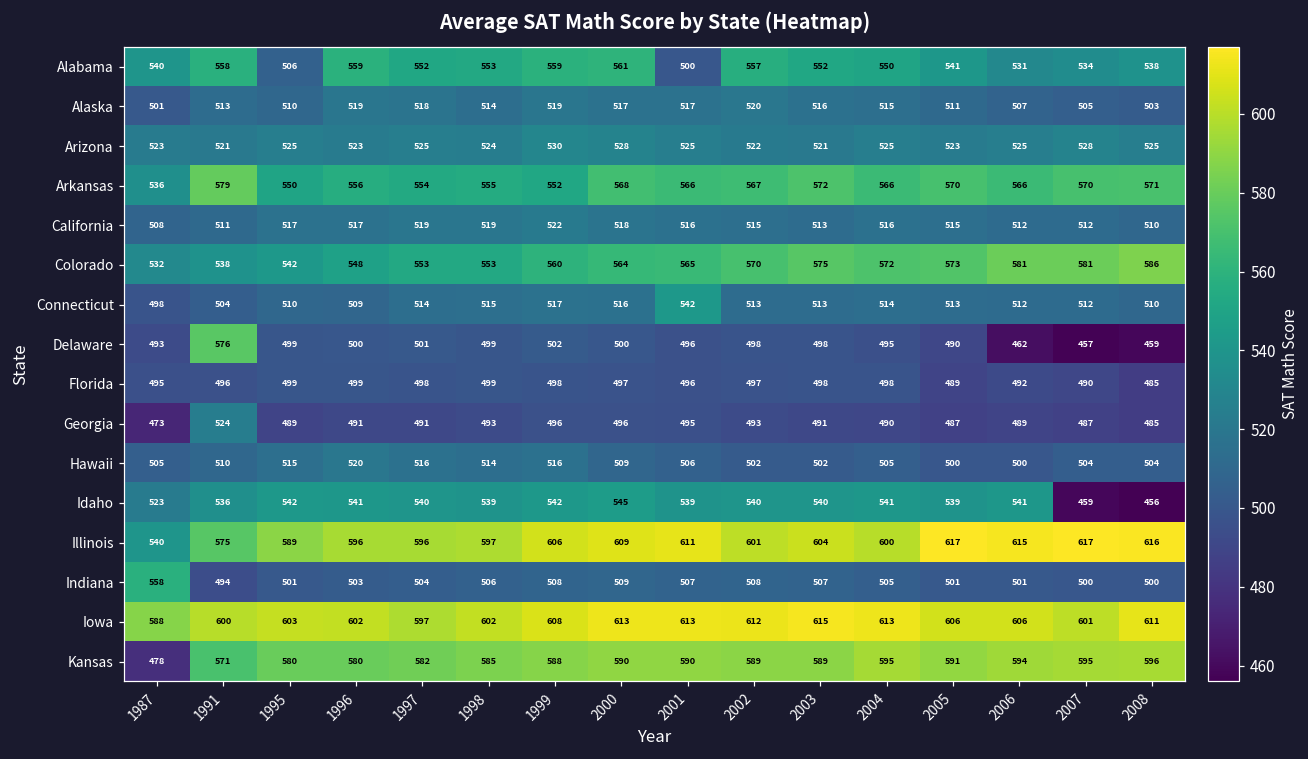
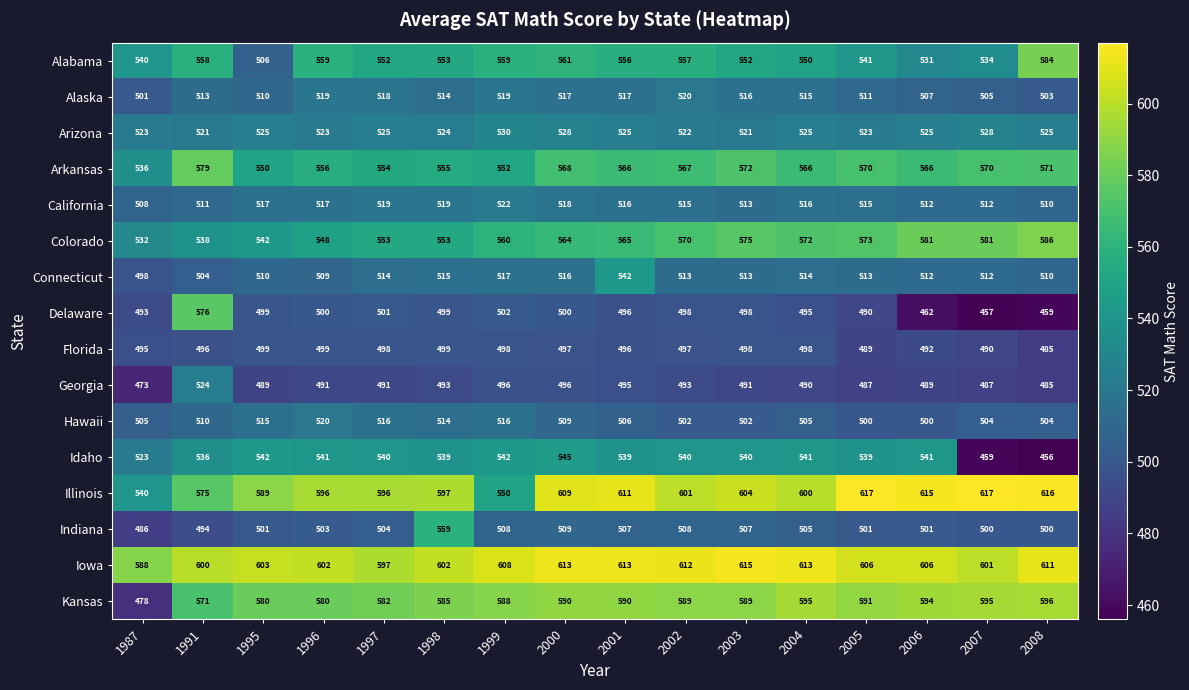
Alabama, 2001: 500 -> 556
Alabama, 2008: 538 -> 584
Illinois, 1999: 606 -> 550
Indiana, 1987: 558 -> 486
Indiana, 1998: 506 -> 559
